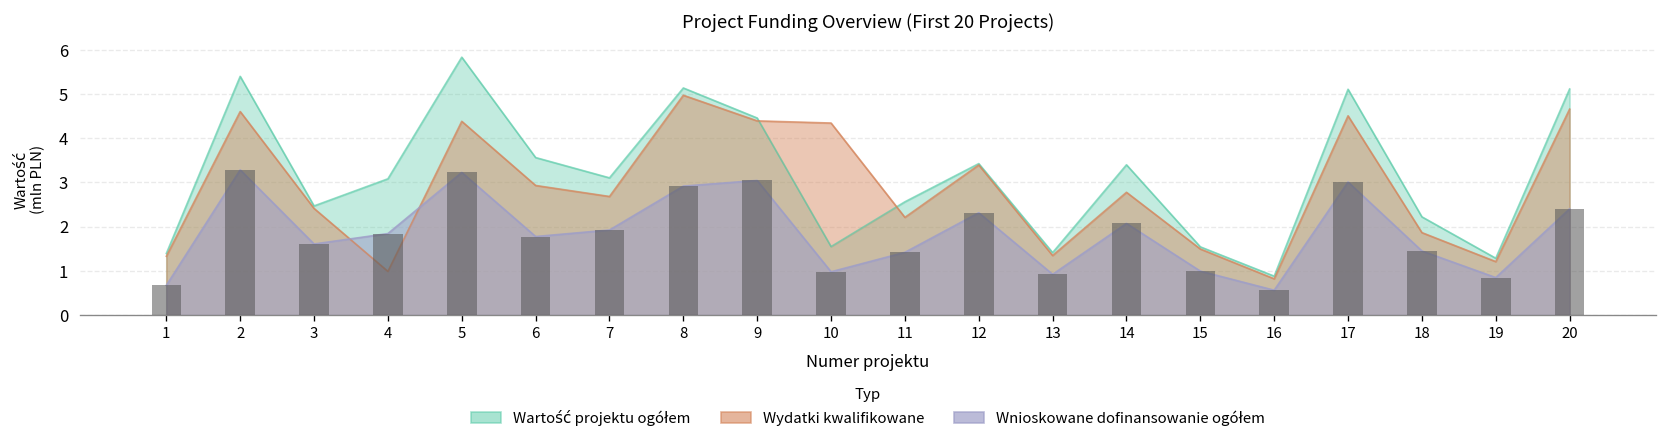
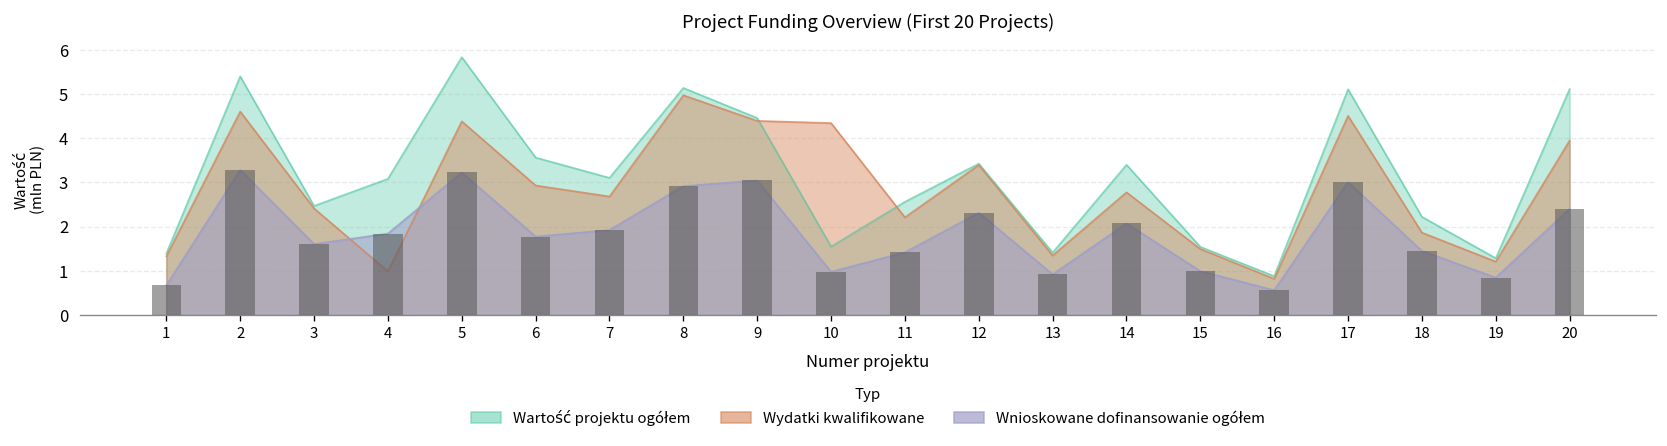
Wydatki kwalifikowane, 20: 4.7 -> 3.9
